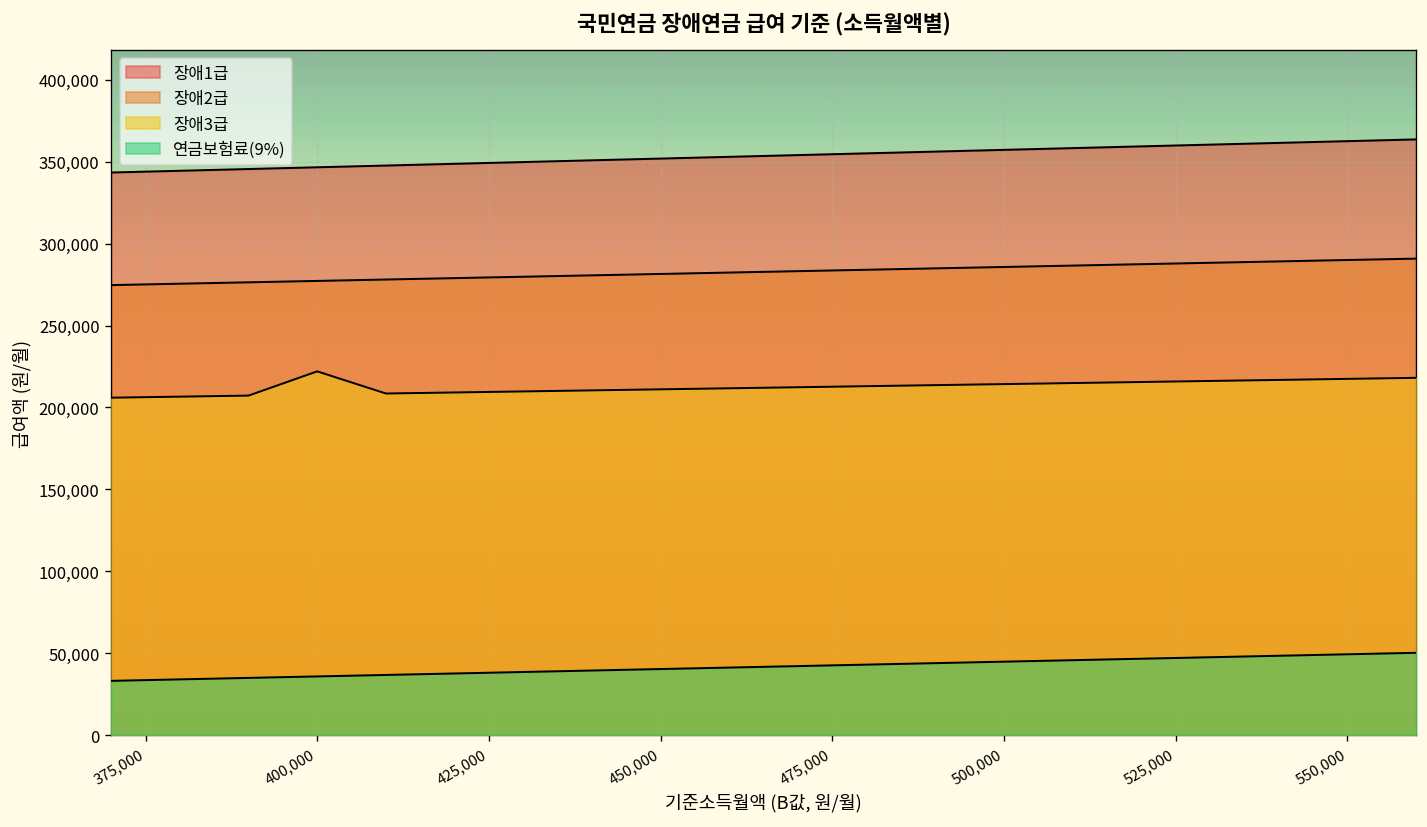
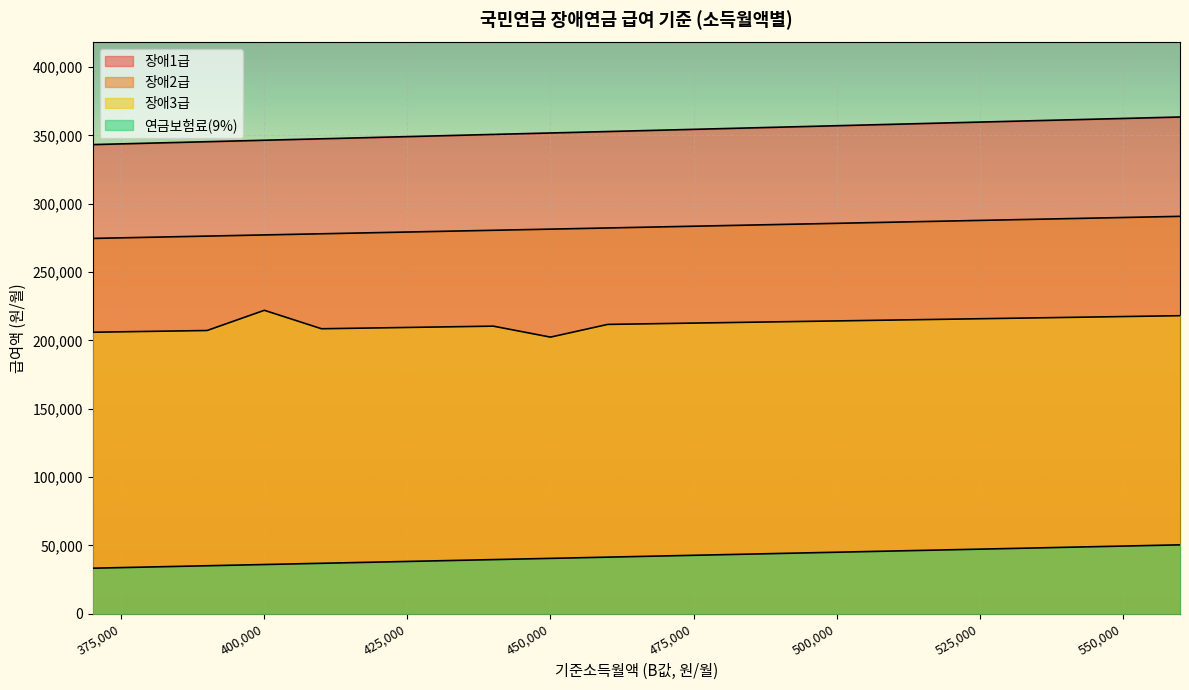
장애3급, 450,000: 211,000 -> 202,000
